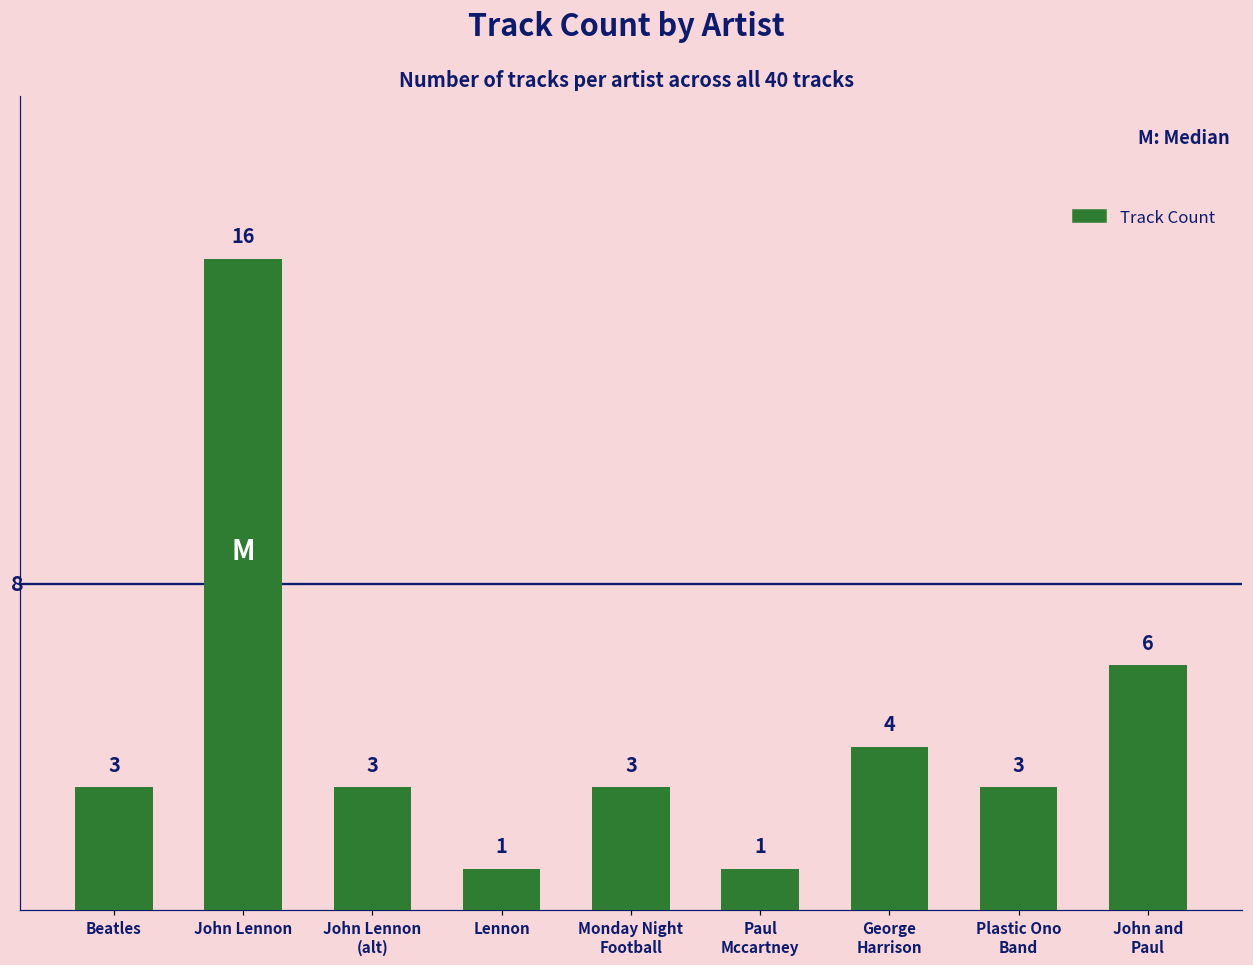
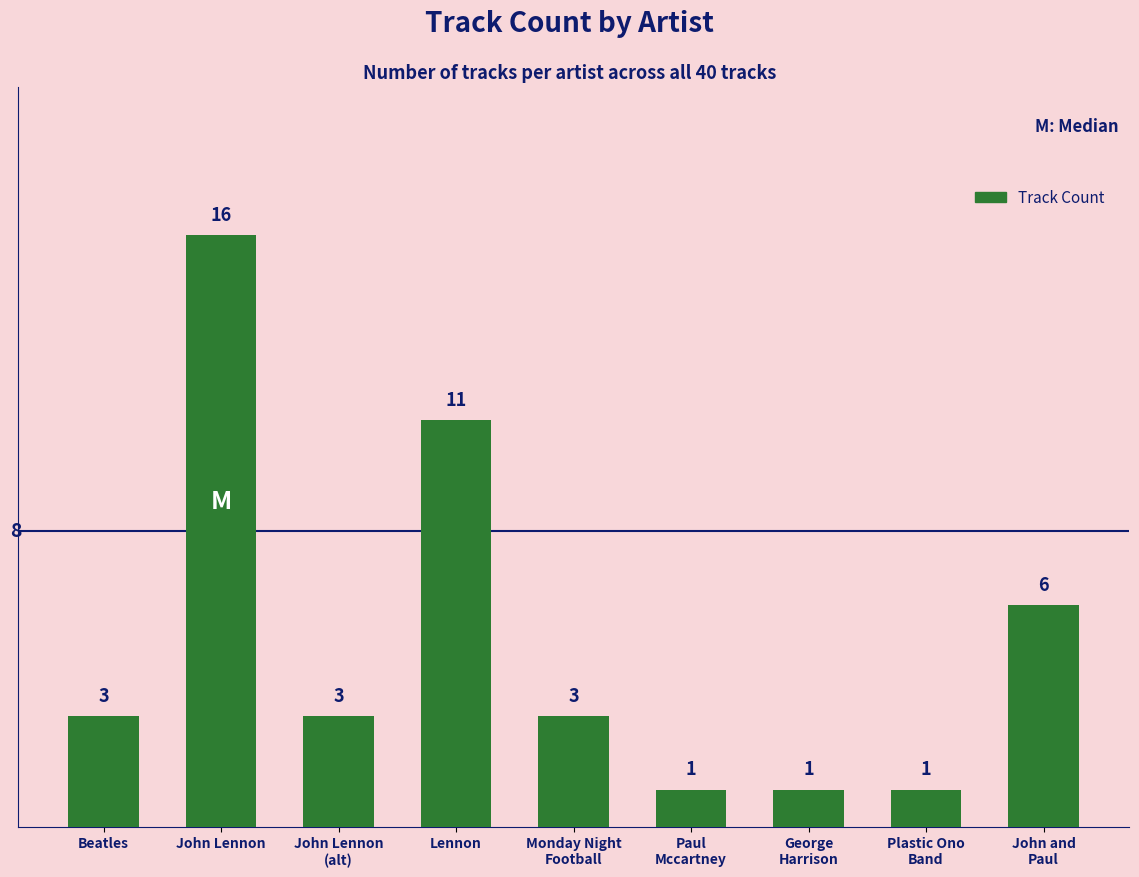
Lennon: 1 -> 11
George Harrison: 4 -> 1
Plastic Ono Band: 3 -> 1
